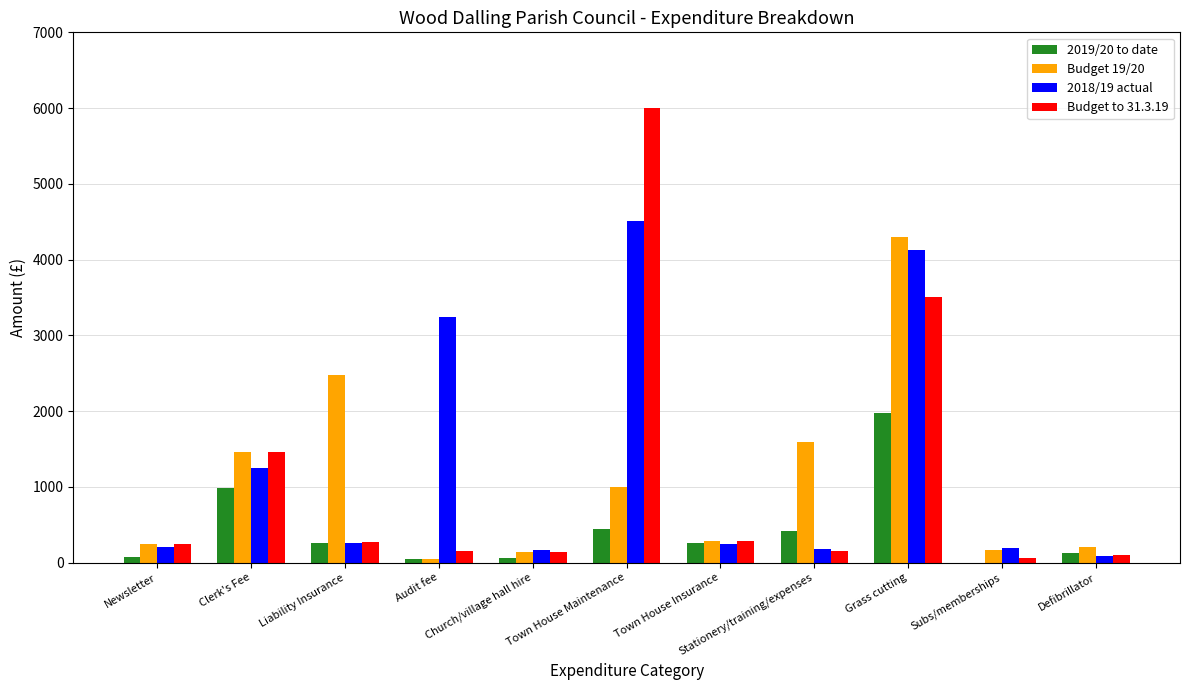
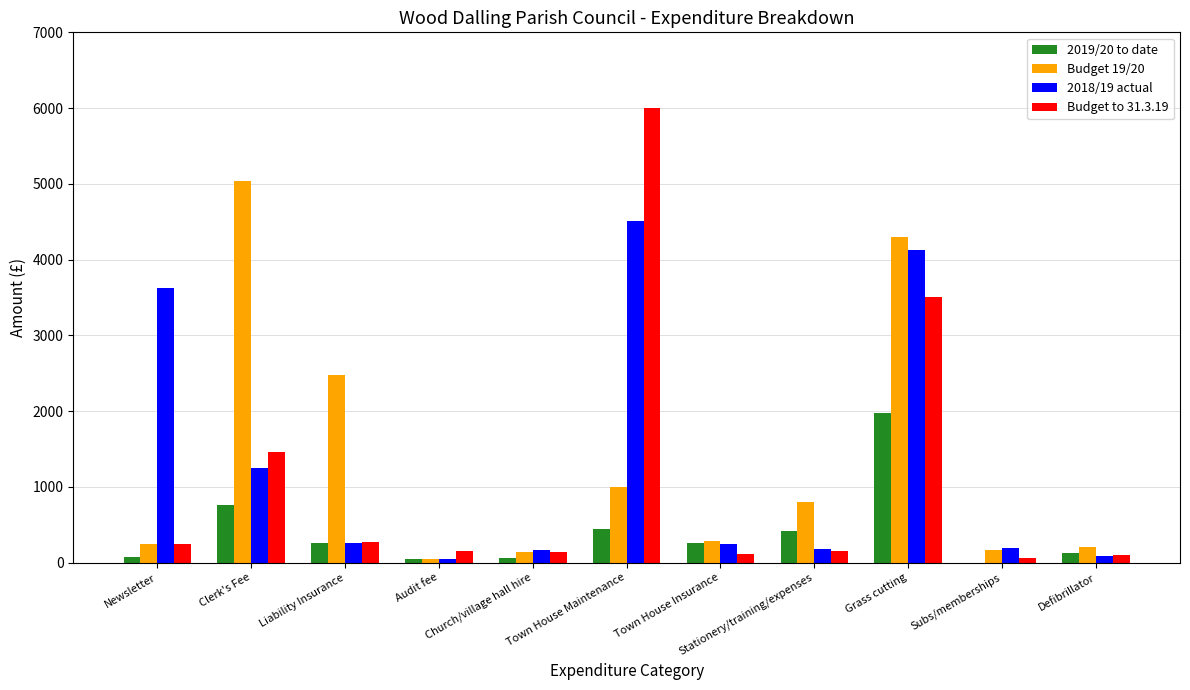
2018/19 actual, Newsletter: 200 -> 3600
2019/20 to date, Clerk's Fee: 1000 -> 800
Budget 19/20, Clerk's Fee: 1500 -> 5000
2018/19 actual, Audit fee: 3200 -> 100
Budget to 31.3.19, Town House Insurance: 300 -> 100
Budget 19/20, Stationery/training/expenses: 1600 -> 800
